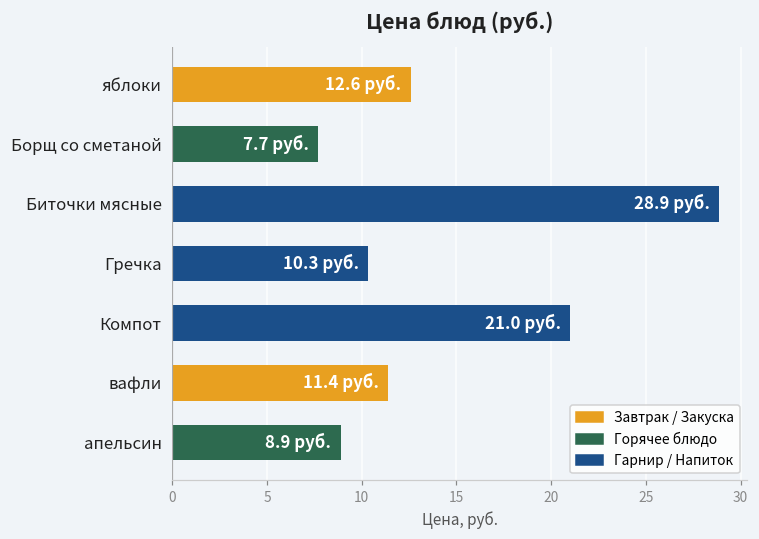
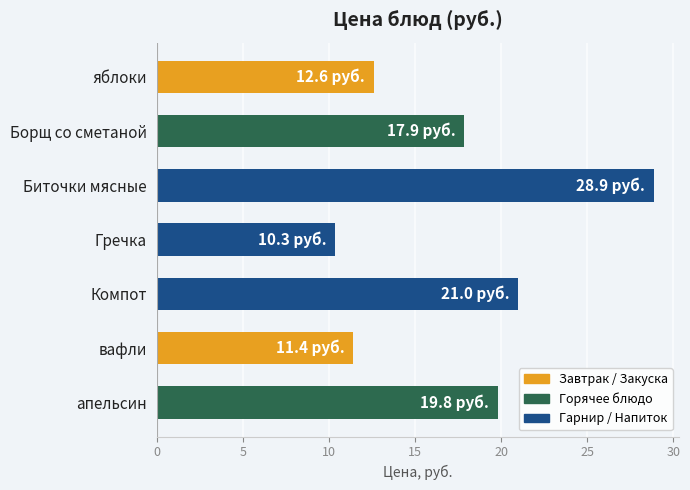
Борщ со сметаной: 7.7 -> 17.9
апельсин: 8.9 -> 19.8
